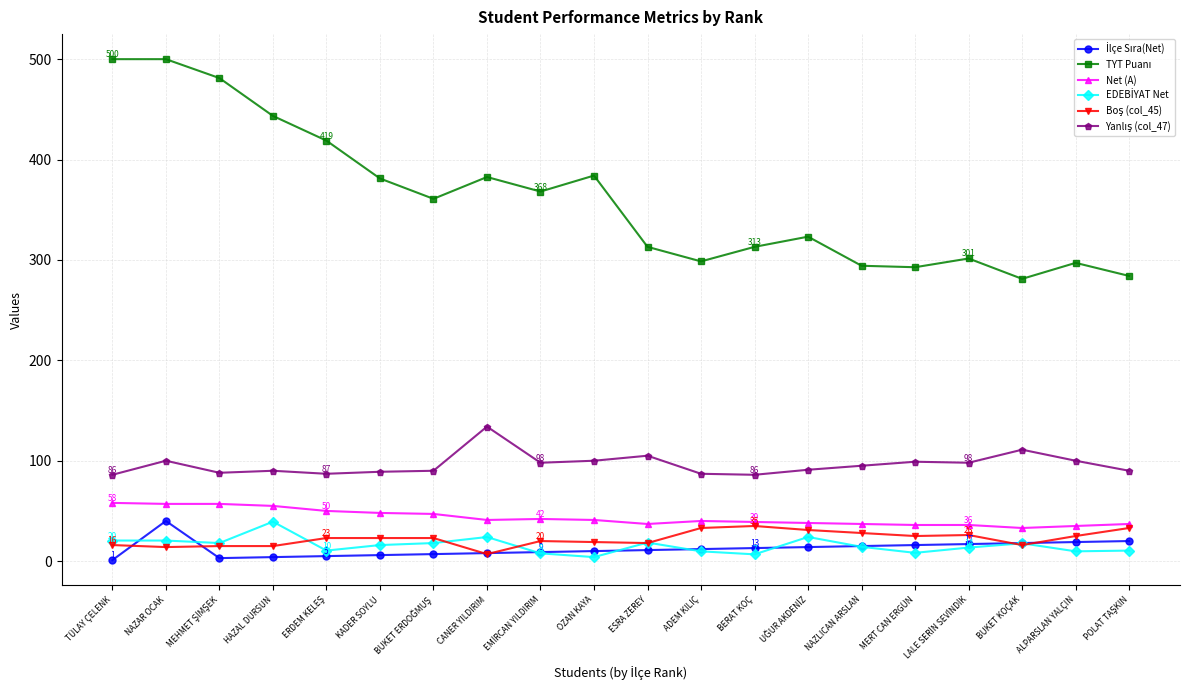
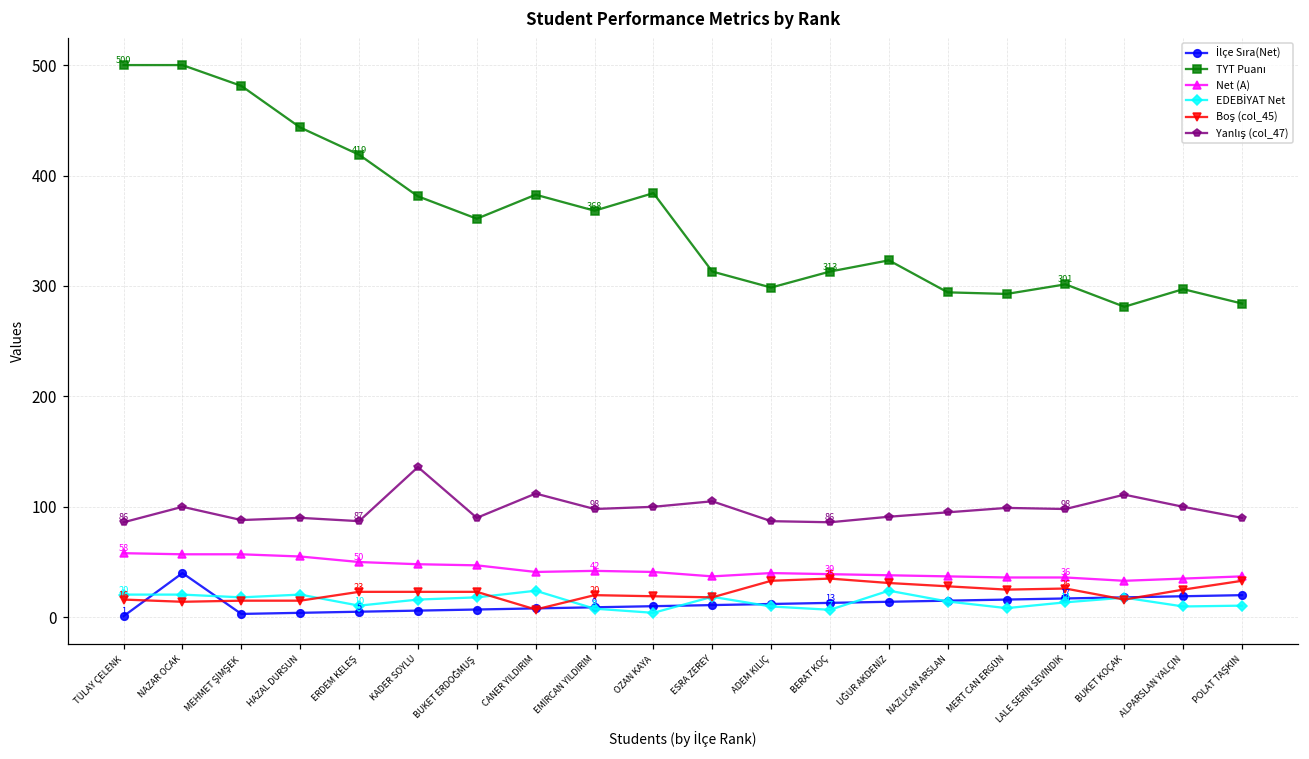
EDEBİYAT Net, HAZAL DURSUN: 39 -> 21
Yanlış (col_47), KADER SOYLU: 89 -> 136
Yanlış (col_47), CANER YILDIRIM: 134 -> 112
